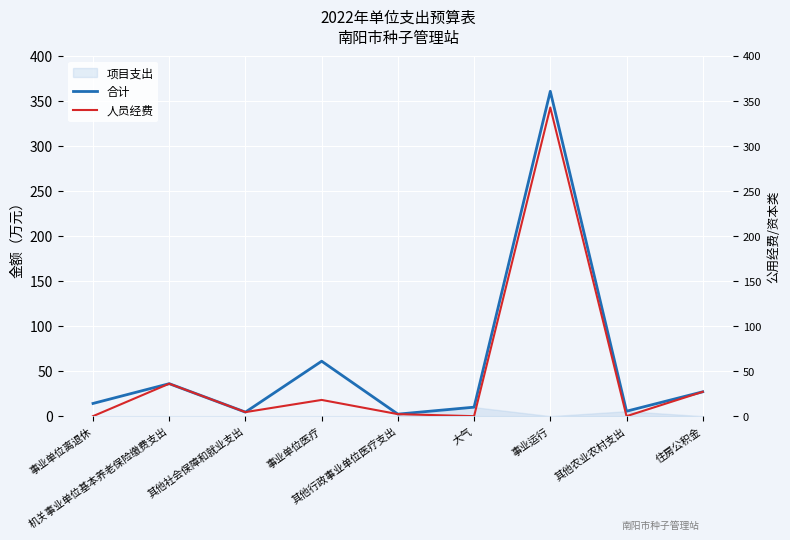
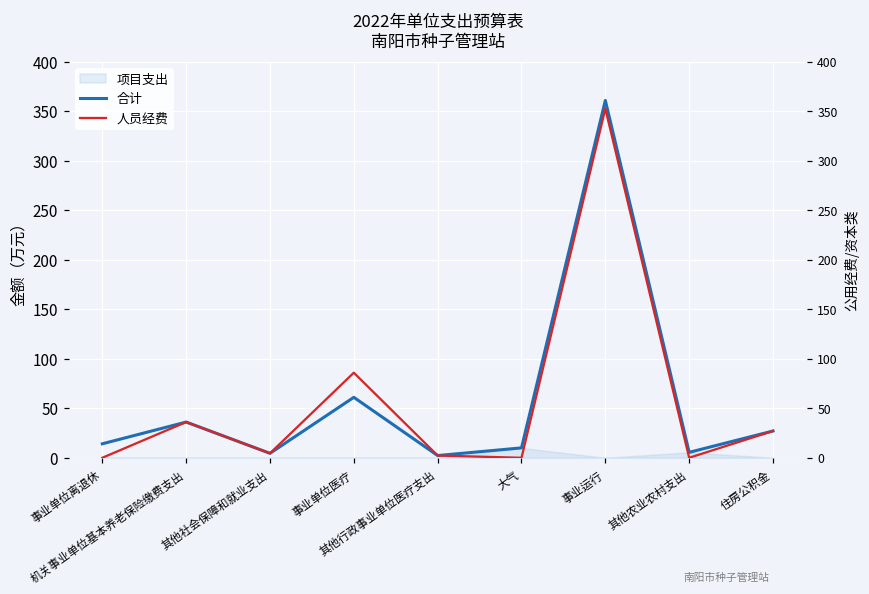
人员经费, 事业单位医疗: 20 -> 90
人员经费, 事业运行: 340 -> 350
